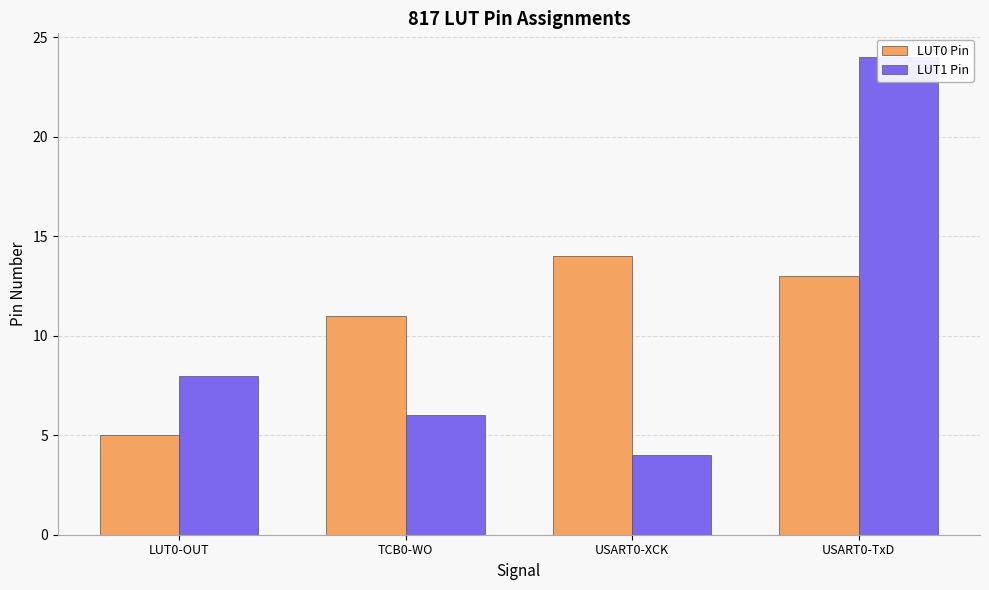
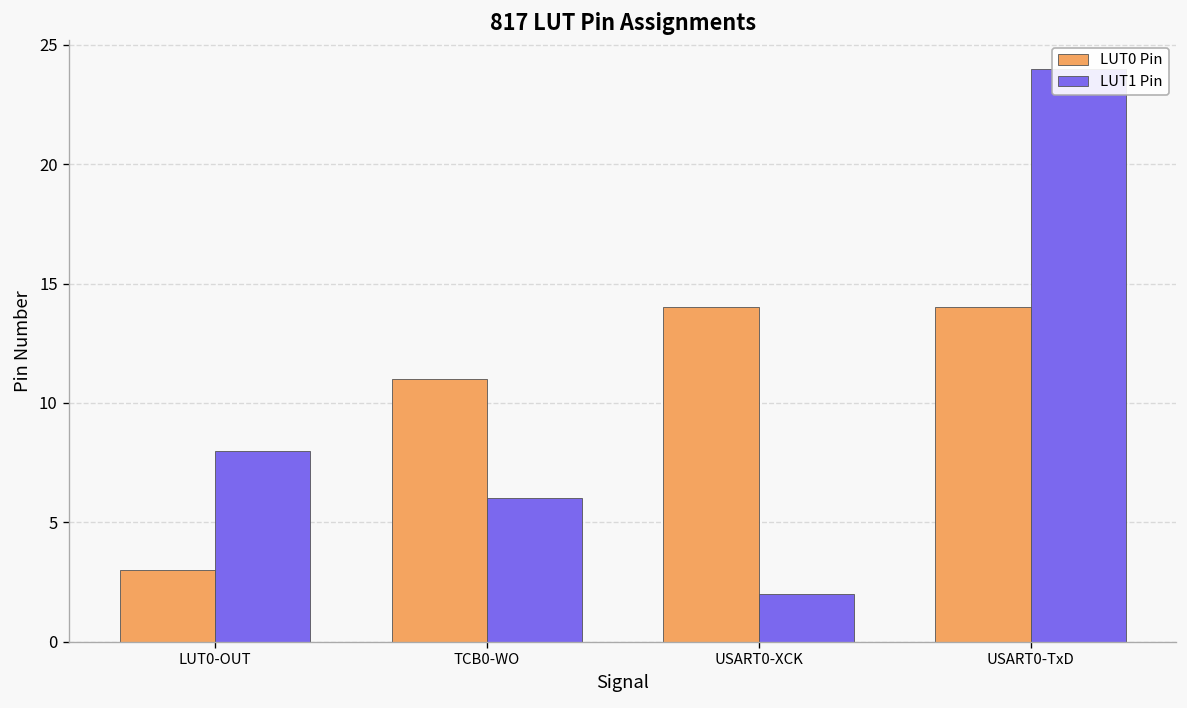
LUT0 Pin, LUT0-OUT: 5 -> 3
LUT1 Pin, USART0-XCK: 4 -> 2
LUT0 Pin, USART0-TxD: 13 -> 14
